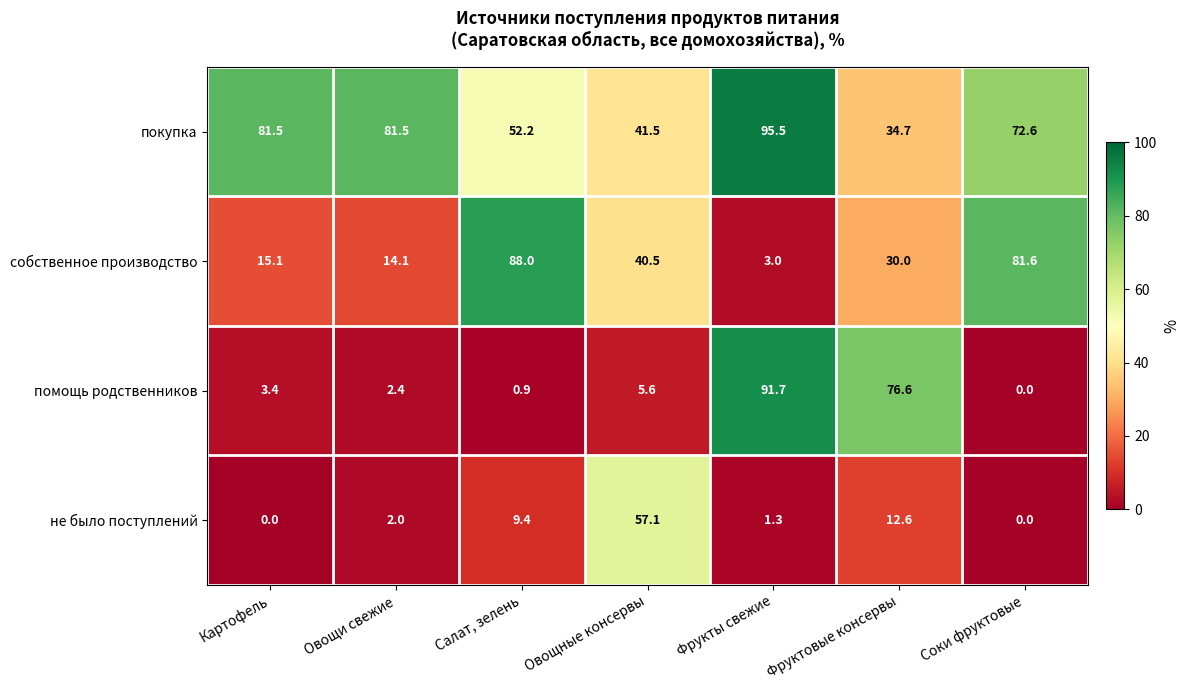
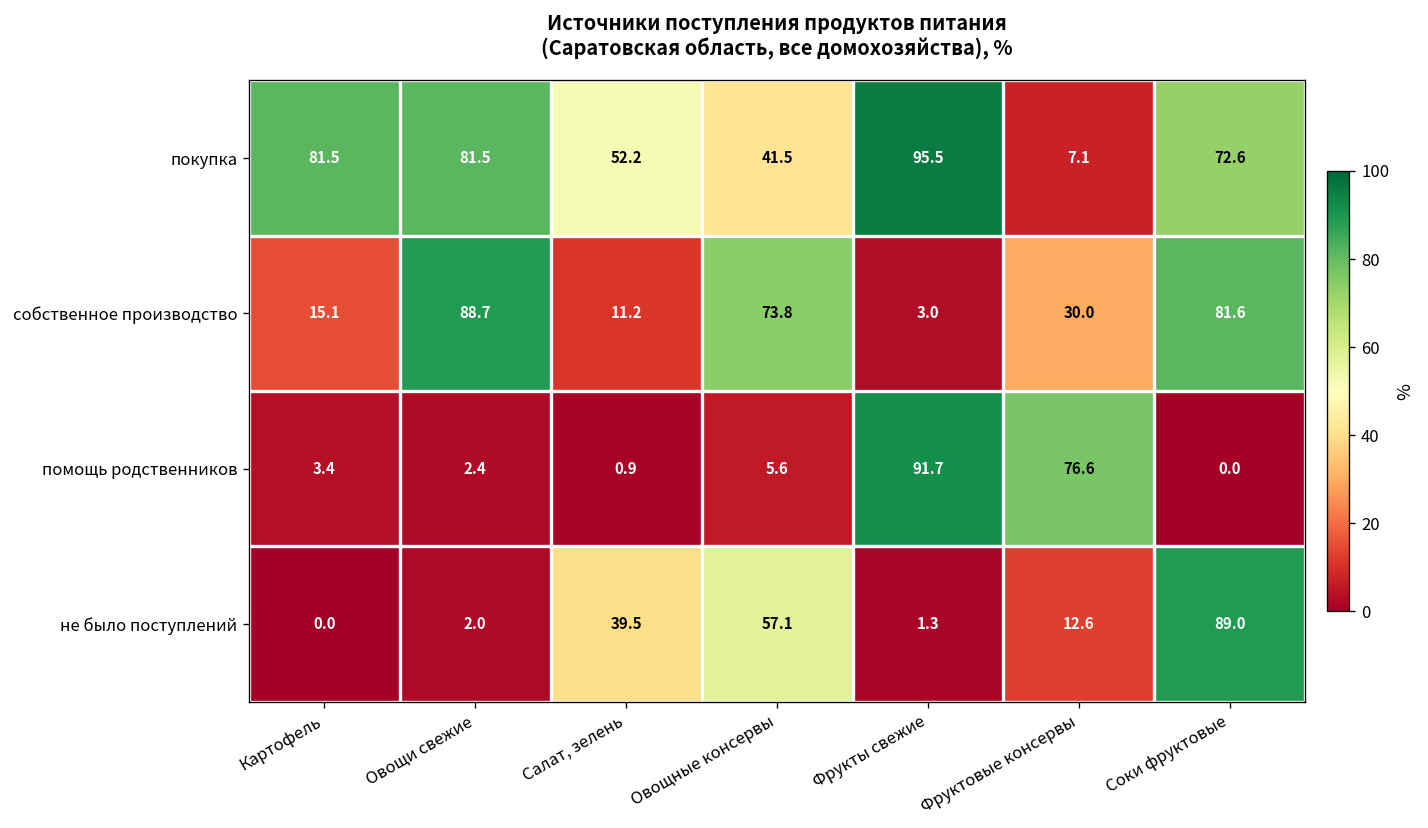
покупка, Фруктовые консервы: 34.7 -> 7.1
собственное производство, Овощи свежие: 14.1 -> 88.7
собственное производство, Салат, зелень: 88.0 -> 11.2
собственное производство, Овощные консервы: 40.5 -> 73.8
не было поступлений, Салат, зелень: 9.4 -> 39.5
не было поступлений, Соки фруктовые: 0.0 -> 89.0
